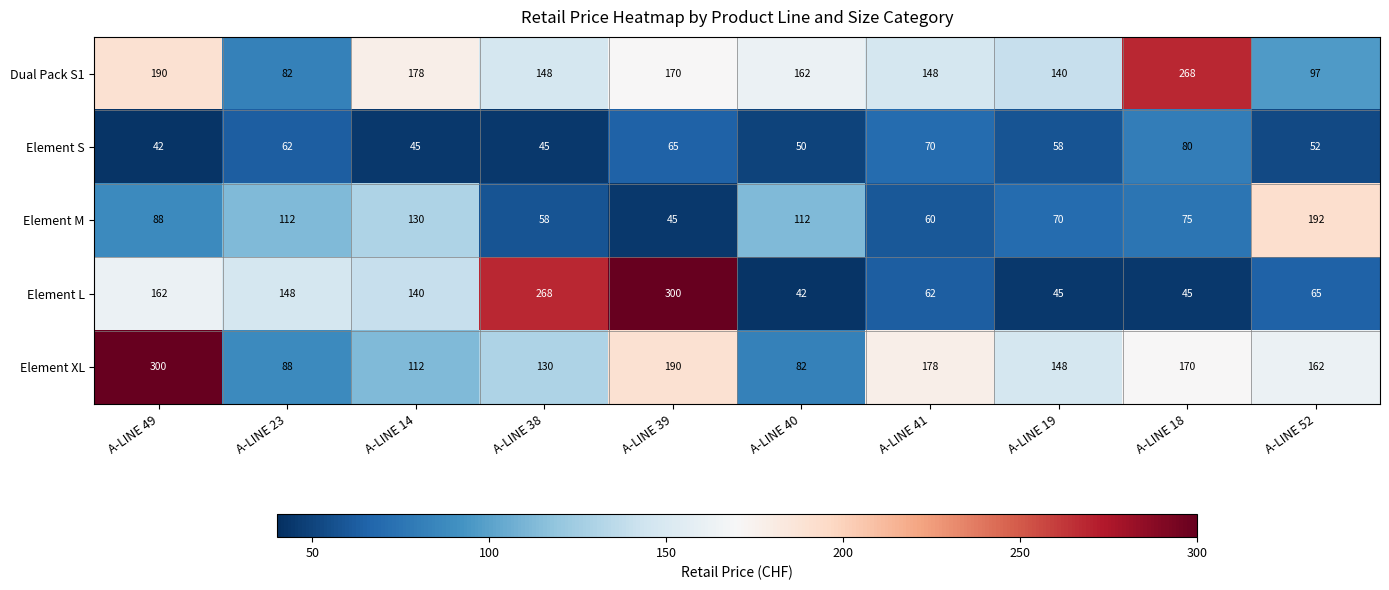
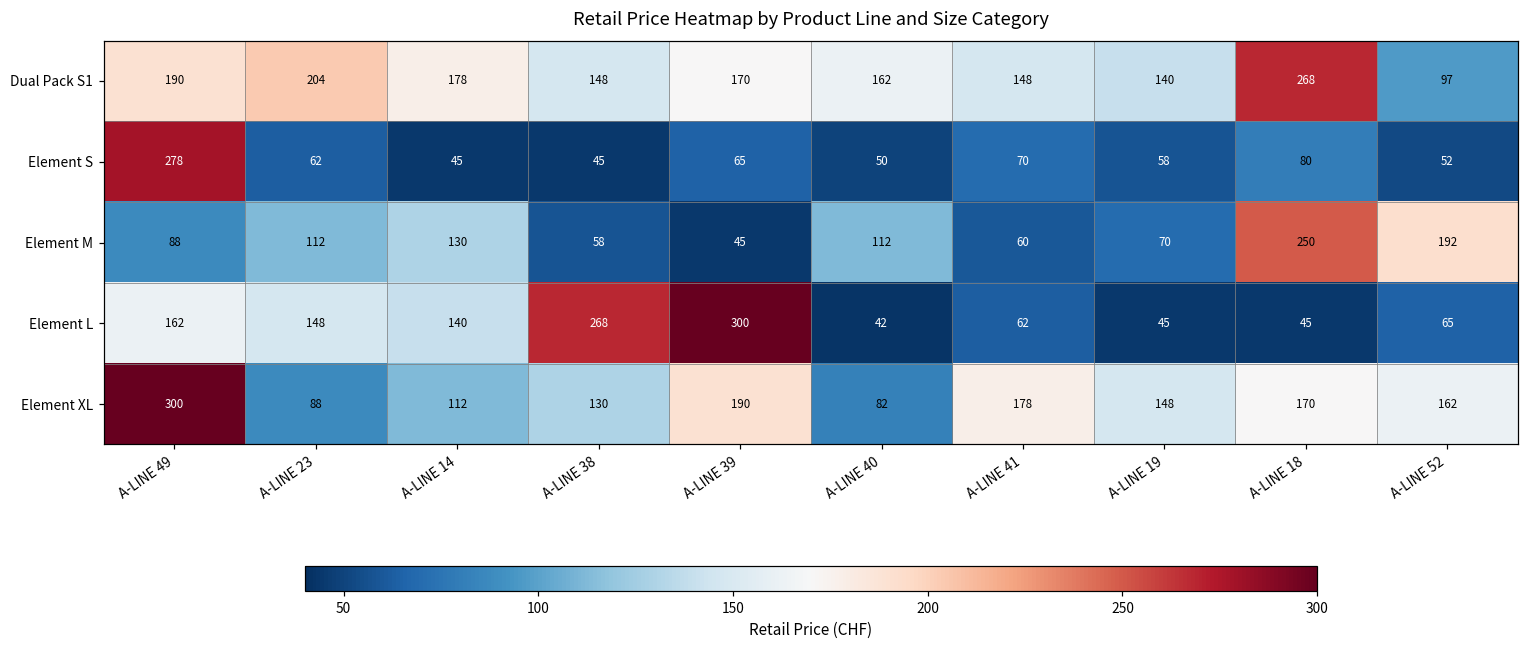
Dual Pack S1, A-LINE 23: 82 -> 204
Element S, A-LINE 49: 42 -> 278
Element M, A-LINE 18: 75 -> 250
